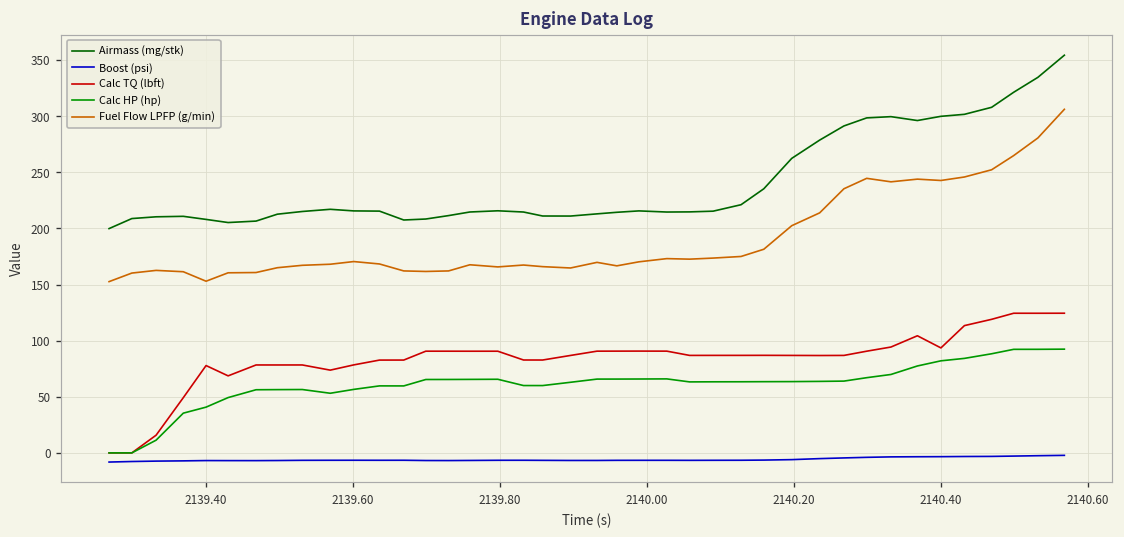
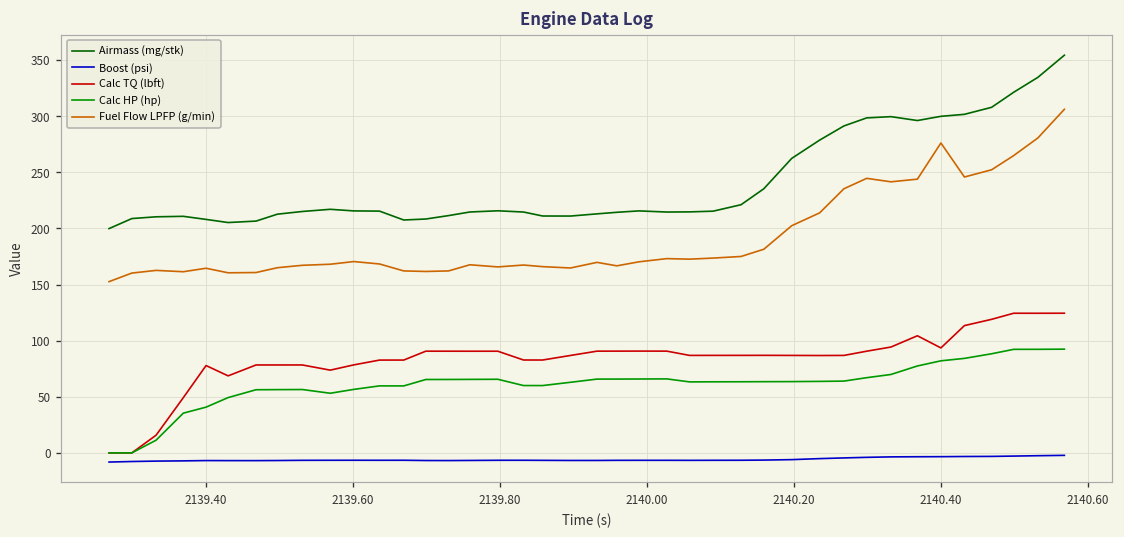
Fuel Flow LPFP (g/min), 2139.40: 150 -> 160
Fuel Flow LPFP (g/min), 2140.40: 240 -> 280
